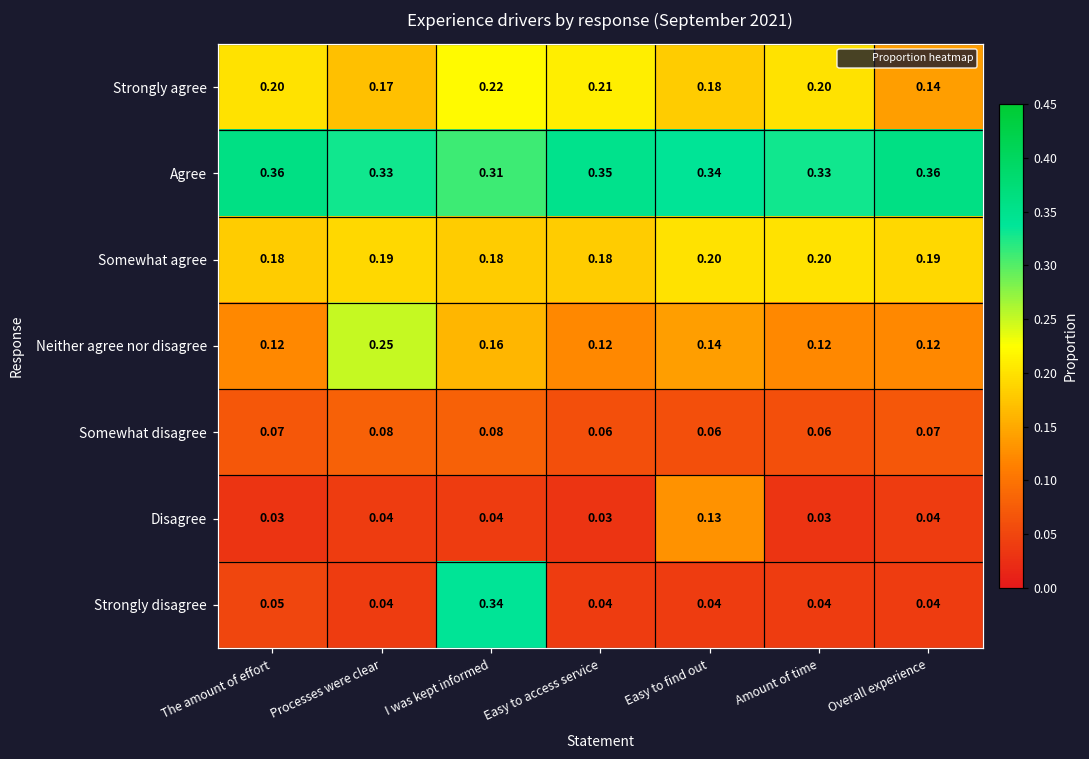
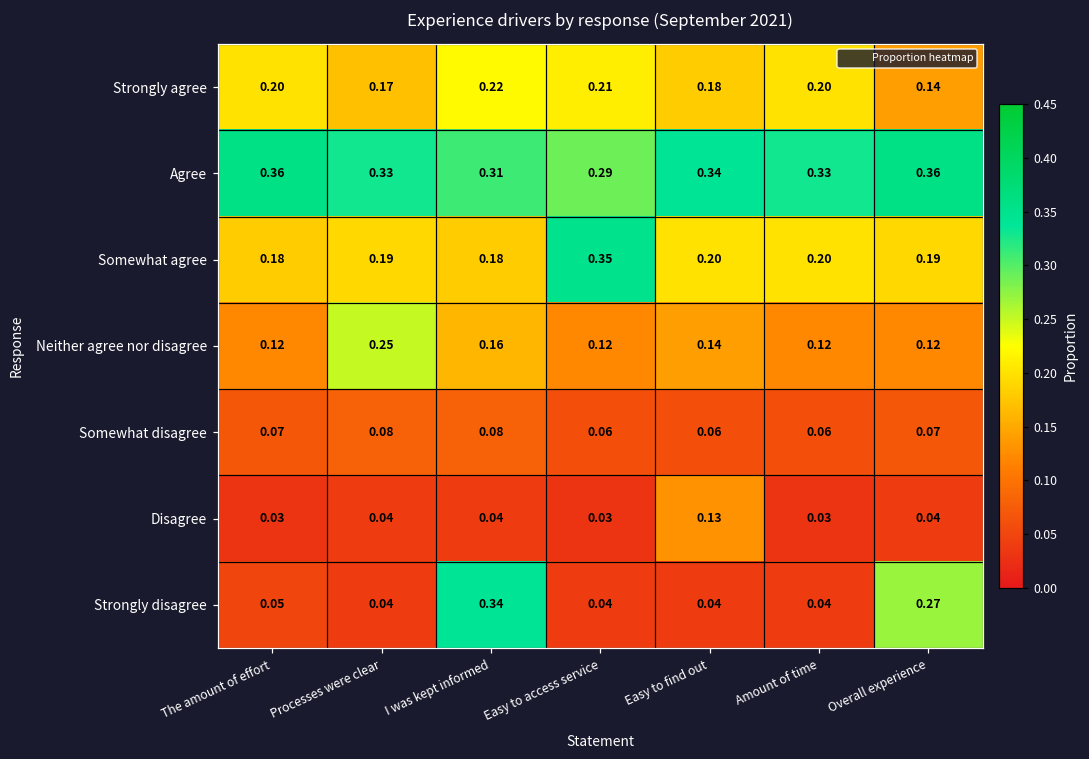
Agree, Easy to access service: 0.35 -> 0.29
Somewhat agree, Easy to access service: 0.18 -> 0.35
Strongly disagree, Overall experience: 0.04 -> 0.27
